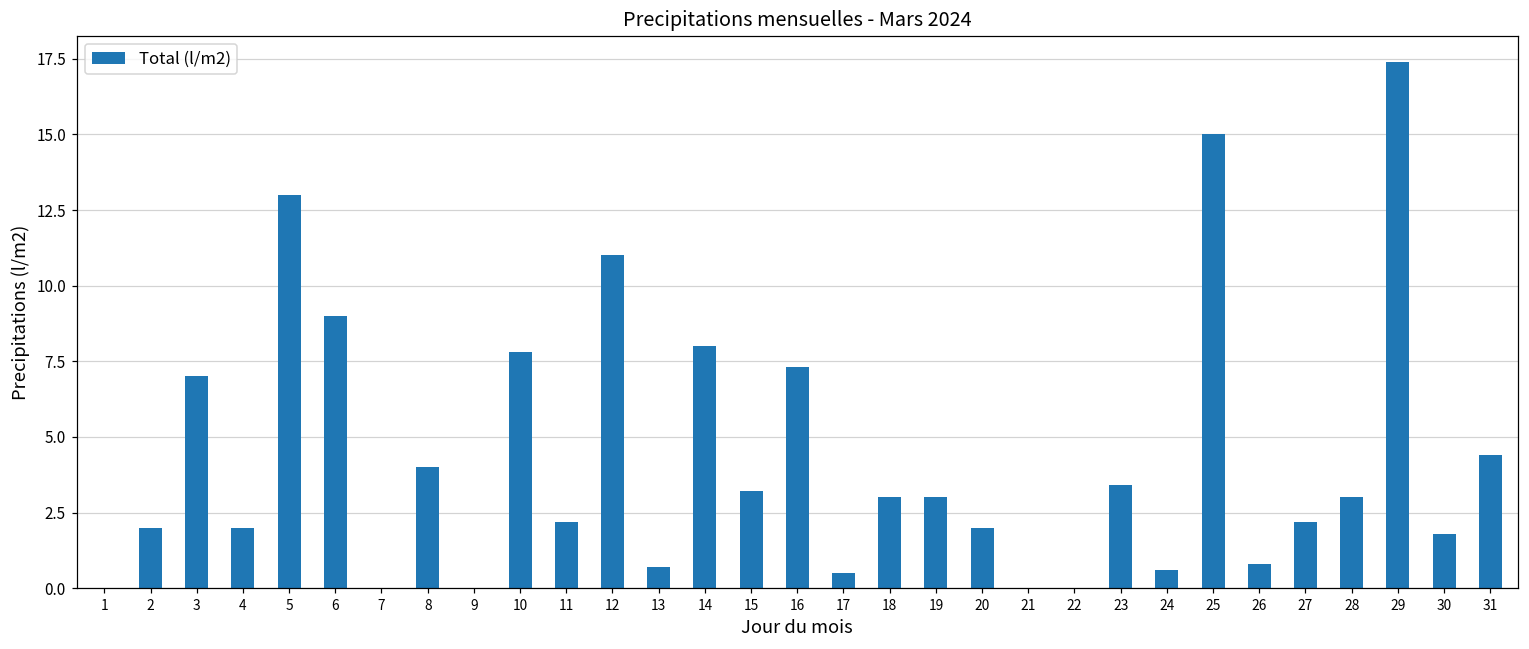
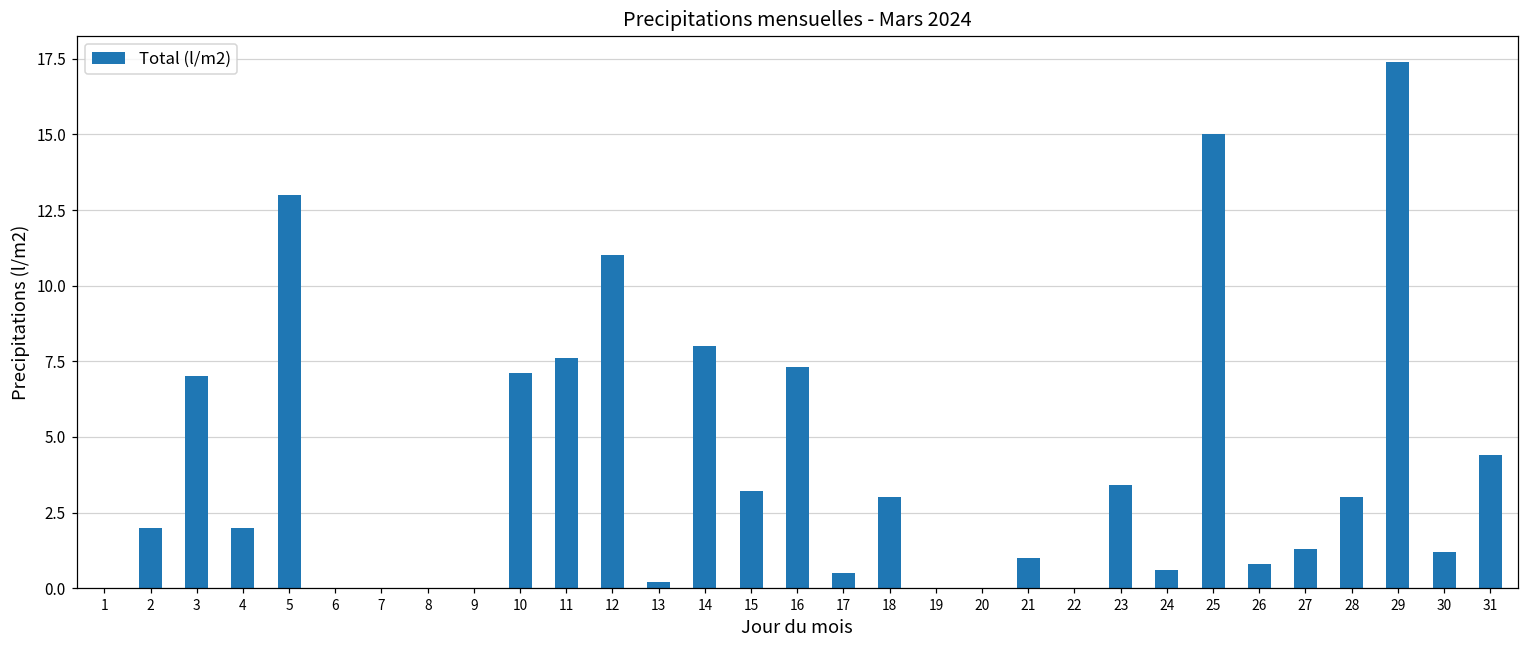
6: 9 -> 0
8: 4 -> 0
10: 7.8 -> 7.1
11: 2.2 -> 7.6
13: 0.7 -> 0.2
19: 3 -> 0
20: 2 -> 0
21: 0 -> 1
27: 2.2 -> 1.3
30: 1.8 -> 1.2
